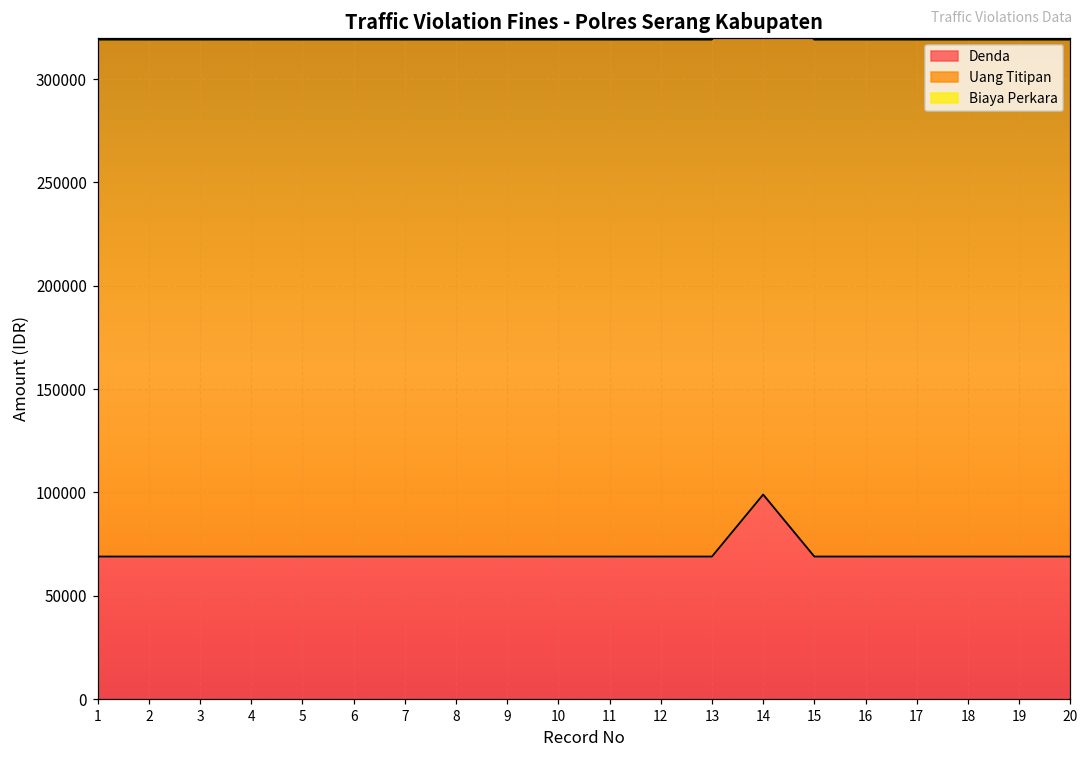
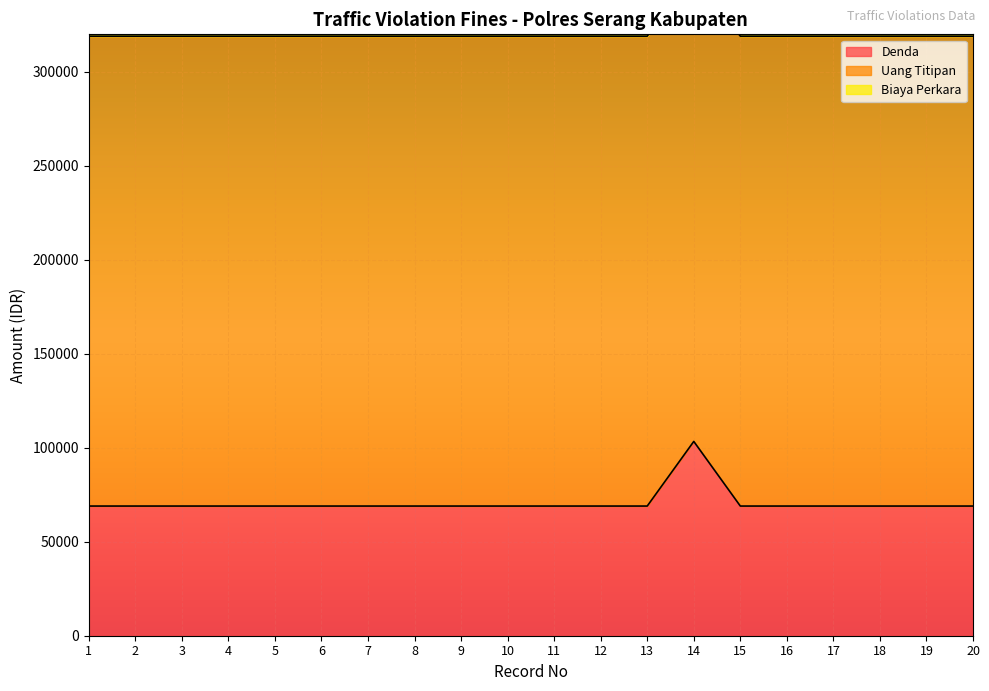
Denda, 14: 99000 -> 103000
